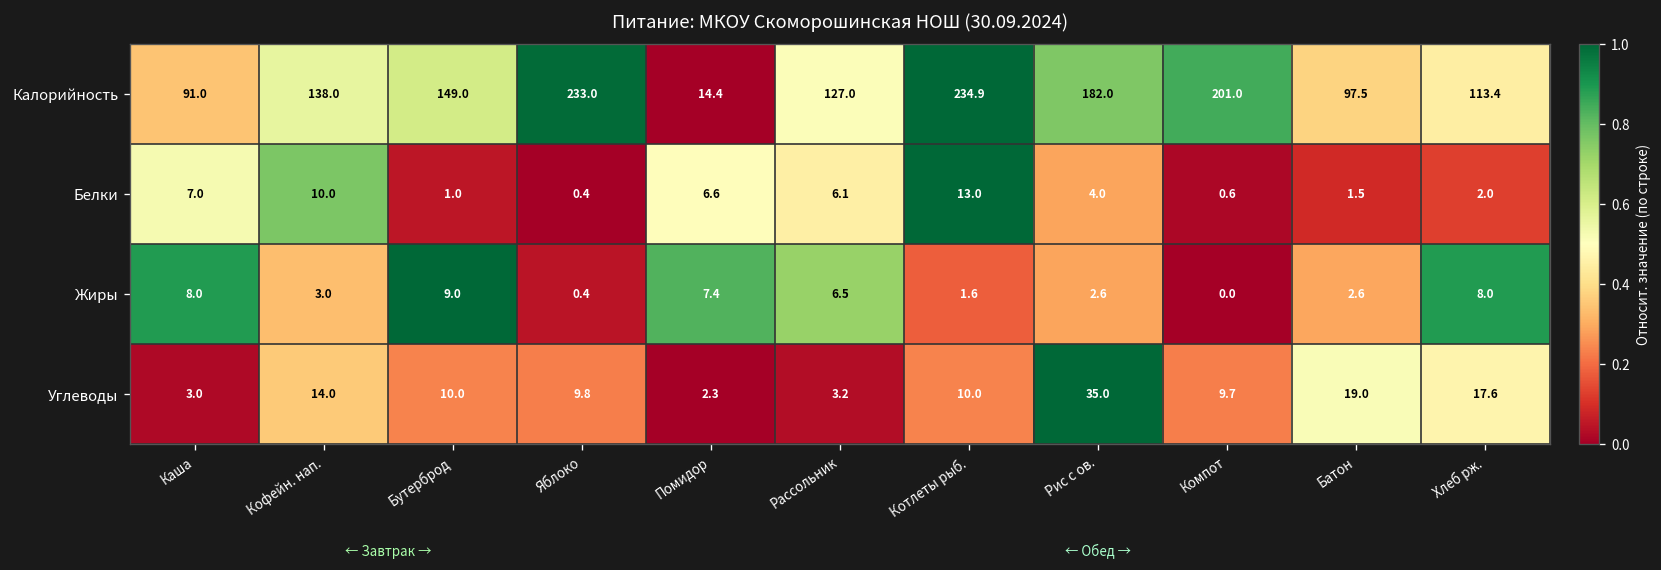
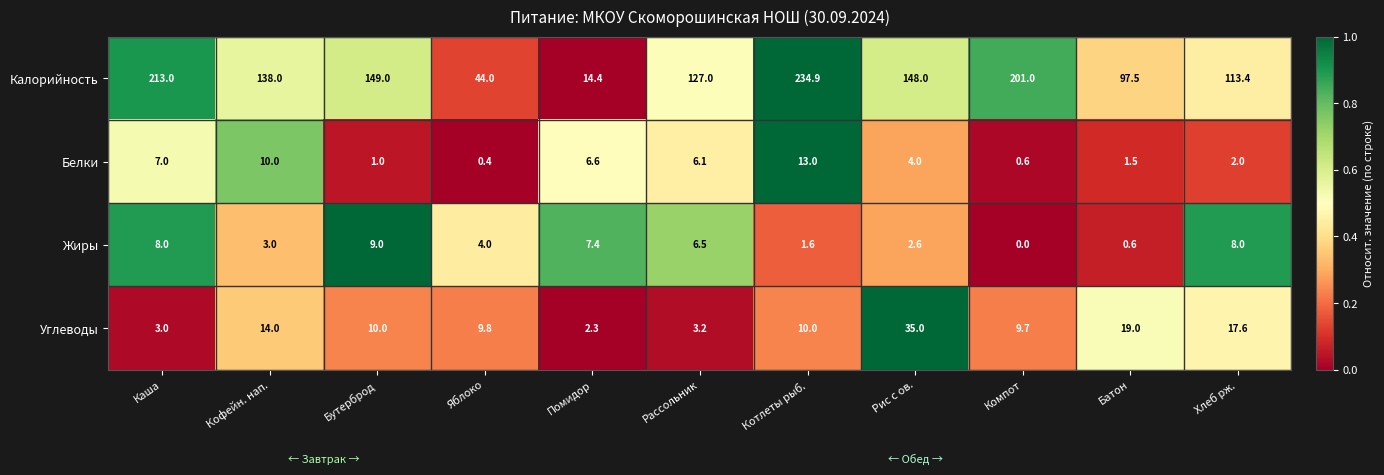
Калорийность, Каша: 91.0 -> 213.0
Калорийность, Яблоко: 233.0 -> 44.0
Калорийность, Рис с ов.: 182.0 -> 148.0
Жиры, Яблоко: 0.4 -> 4.0
Жиры, Батон: 2.6 -> 0.6
